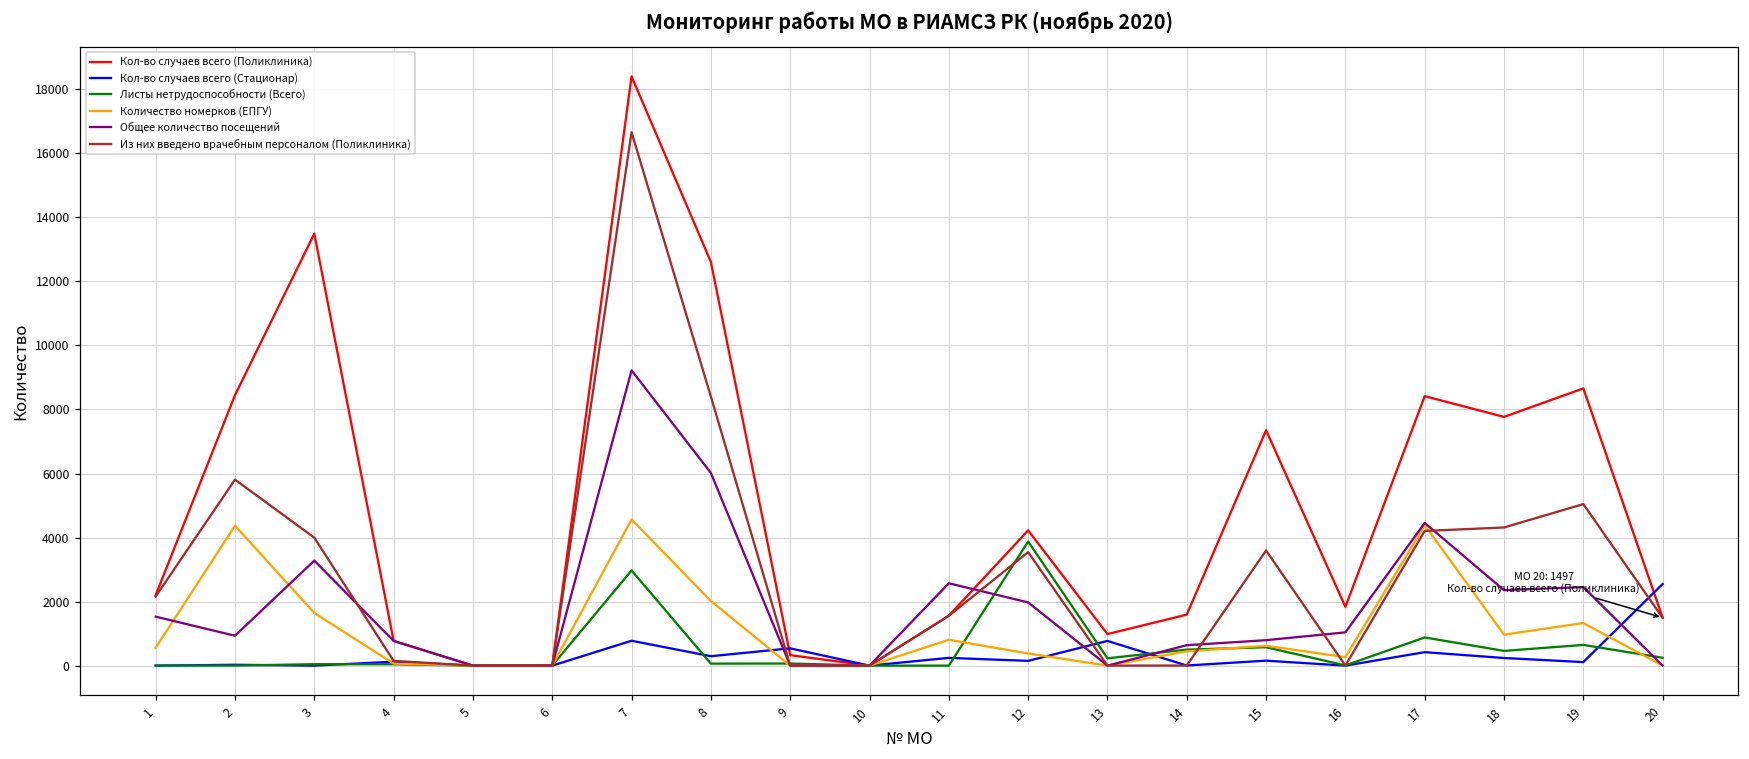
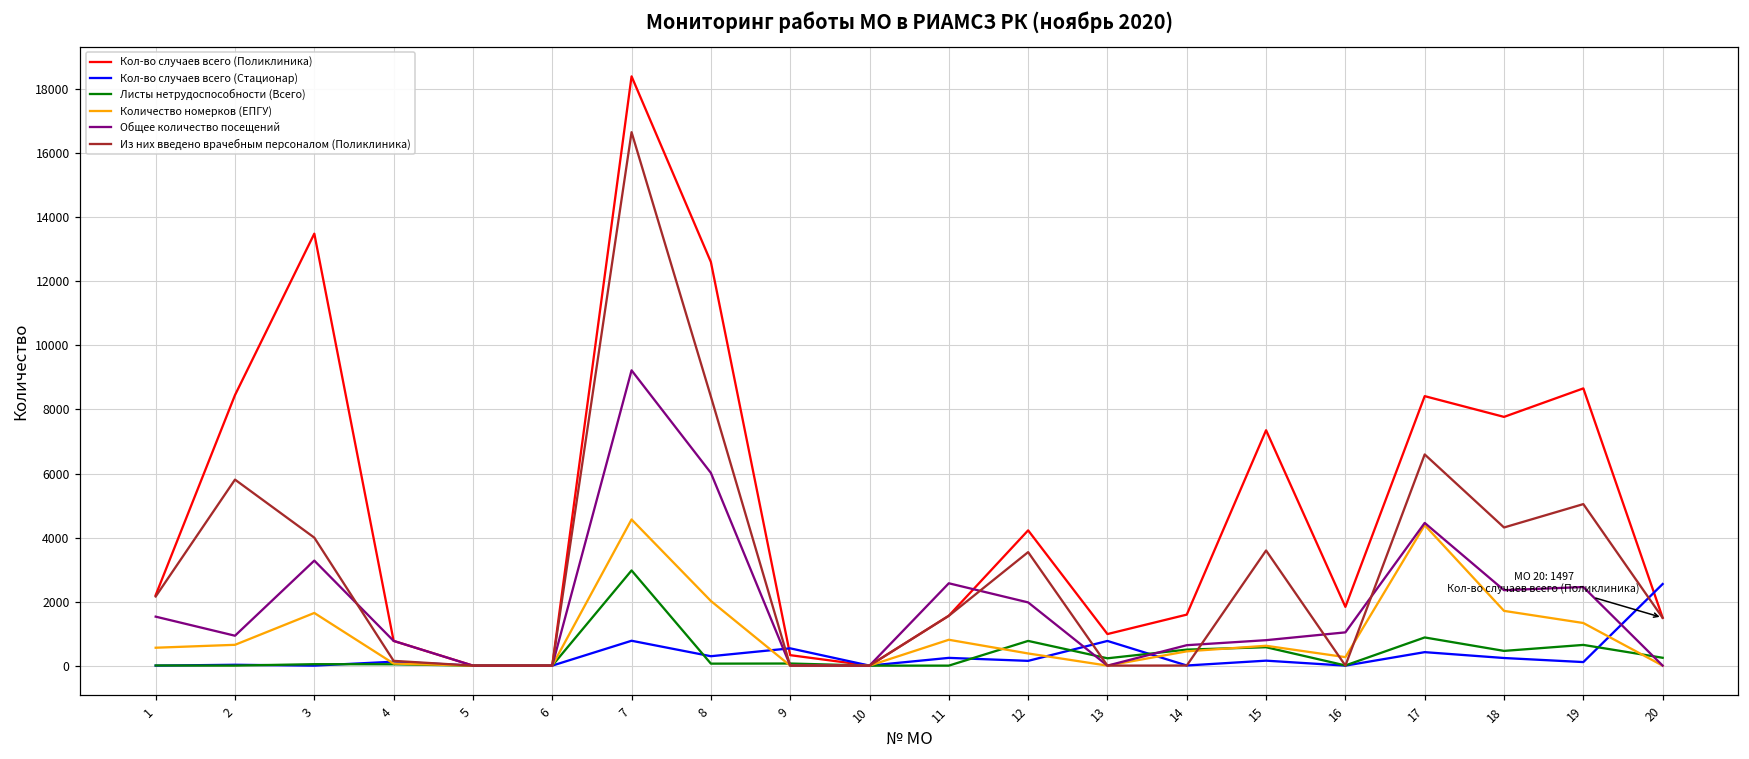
Количество номерков (ЕПГУ), 2: 4400 -> 700
Листы нетрудоспособности (Всего), 12: 3900 -> 800
Из них введено врачебным персоналом (Поликлиника), 17: 4200 -> 6600
Количество номерков (ЕПГУ), 18: 1000 -> 1700
